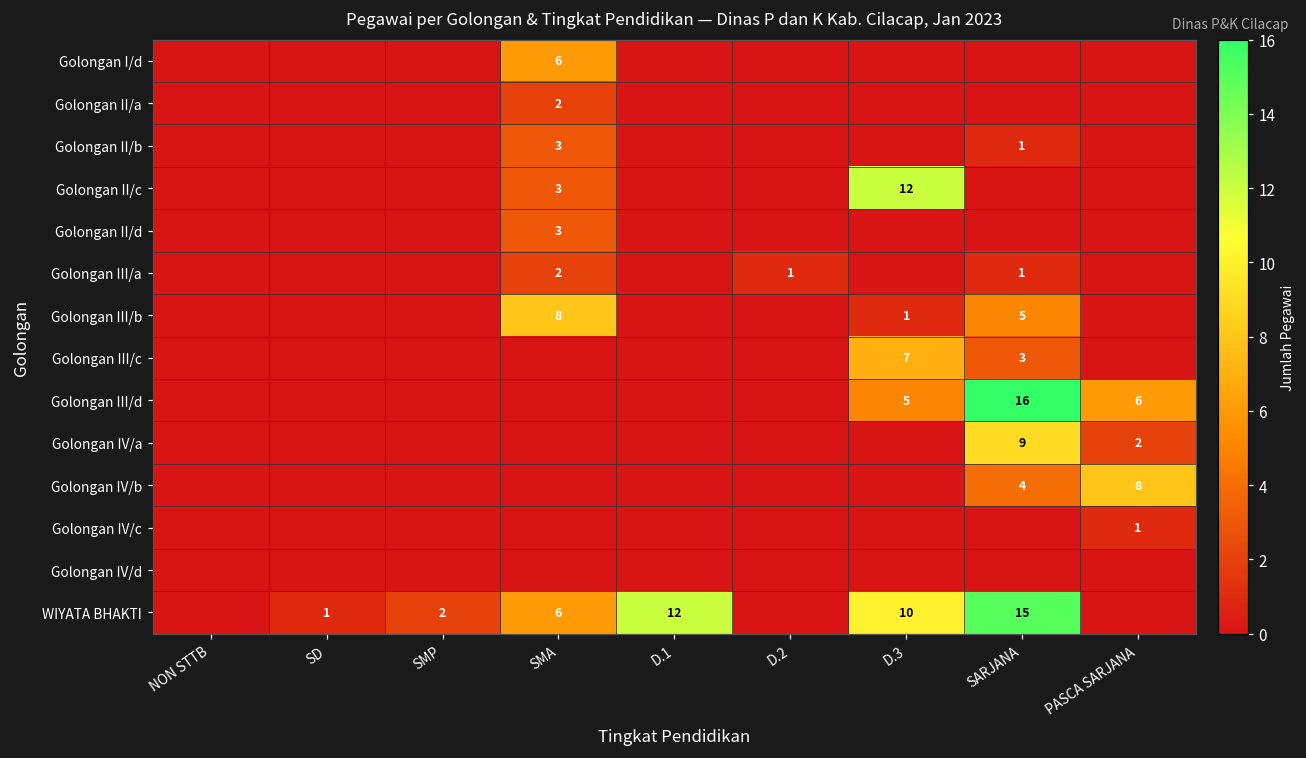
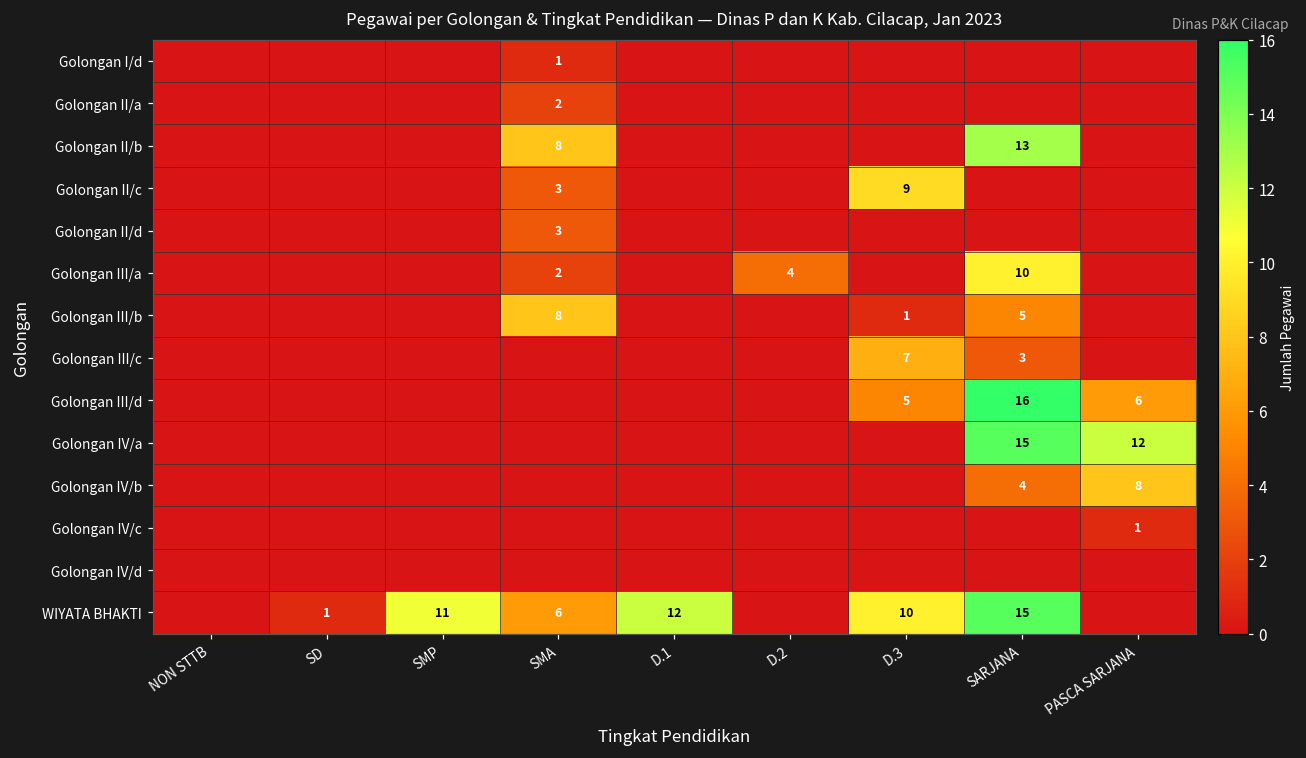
Golongan I/d, SMA: 6 -> 1
Golongan II/b, SMA: 3 -> 8
Golongan II/b, SARJANA: 1 -> 13
Golongan II/c, D.3: 12 -> 9
Golongan III/a, D.2: 1 -> 4
Golongan III/a, SARJANA: 1 -> 10
Golongan IV/a, SARJANA: 9 -> 15
Golongan IV/a, PASCA SARJANA: 2 -> 12
WIYATA BHAKTI, SMP: 2 -> 11
